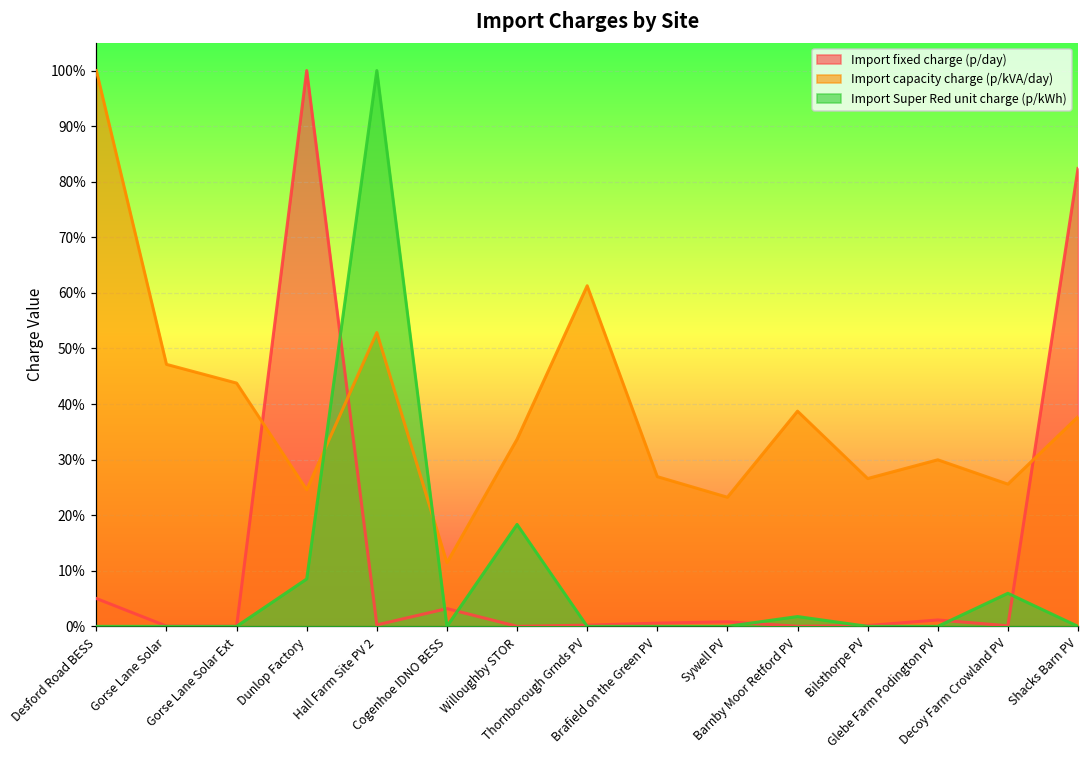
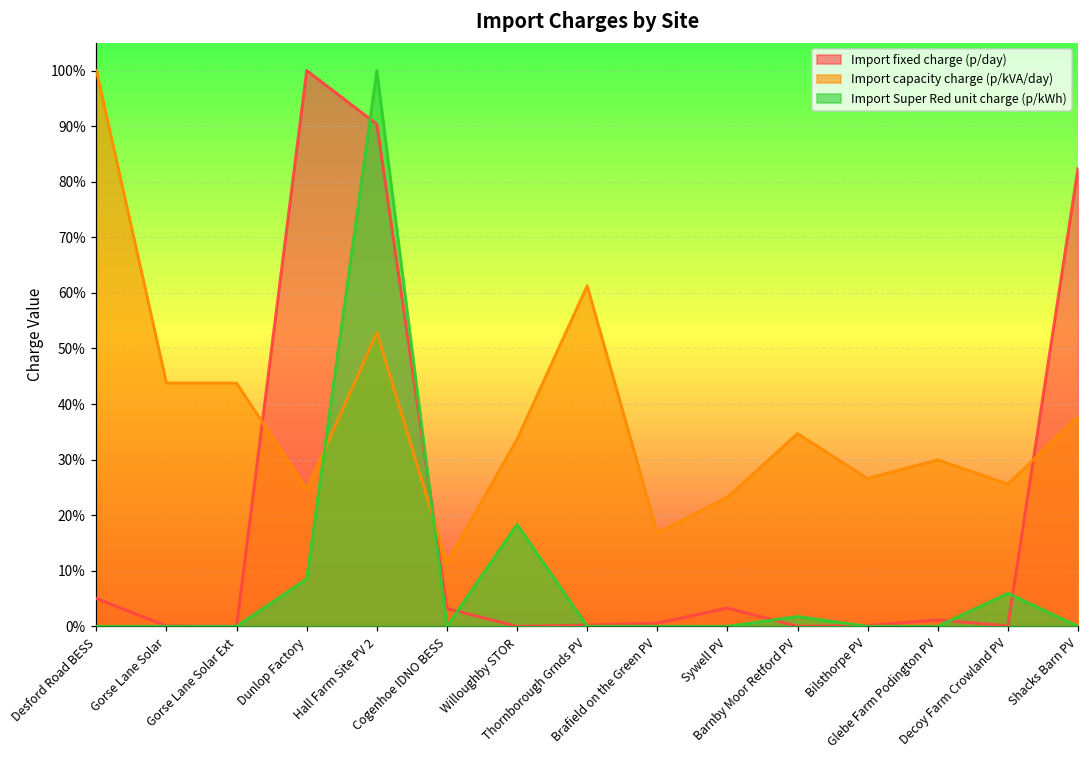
Import capacity charge (p/kVA/day), Gorse Lane Solar: 47% -> 44%
Import fixed charge (p/day), Hall Farm Site PV 2: 0% -> 90%
Import capacity charge (p/kVA/day), Brafield on the Green PV: 27% -> 17%
Import fixed charge (p/day), Sywell PV: 1% -> 3%
Import capacity charge (p/kVA/day), Barnby Moor Retford PV: 39% -> 35%
